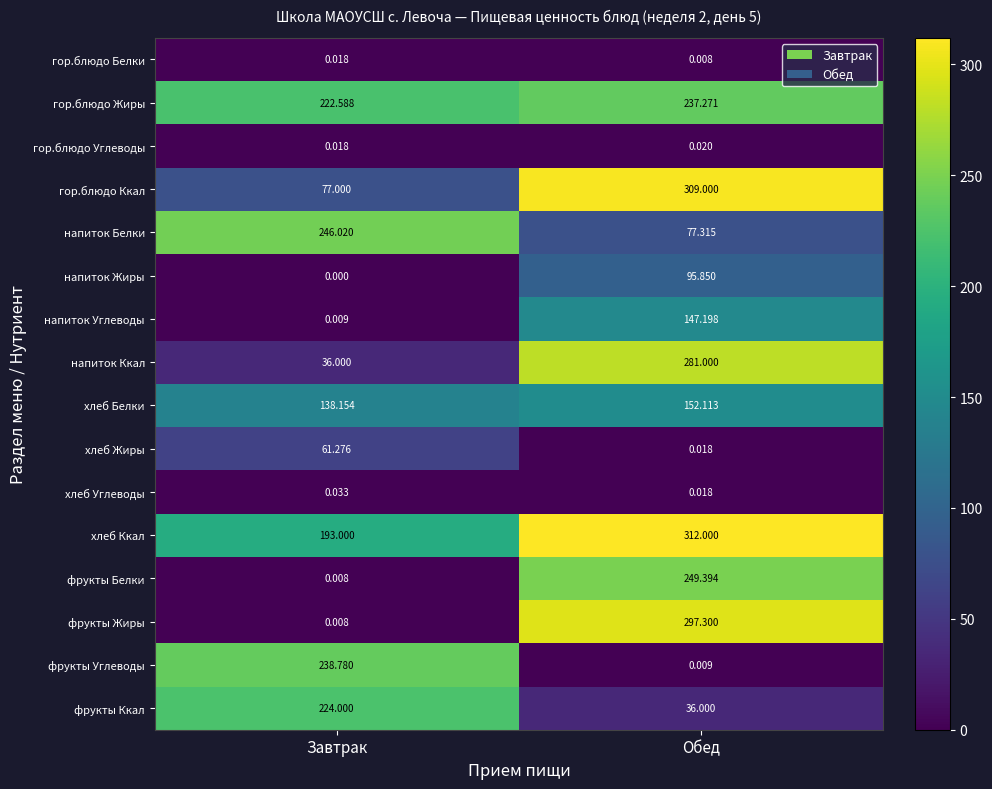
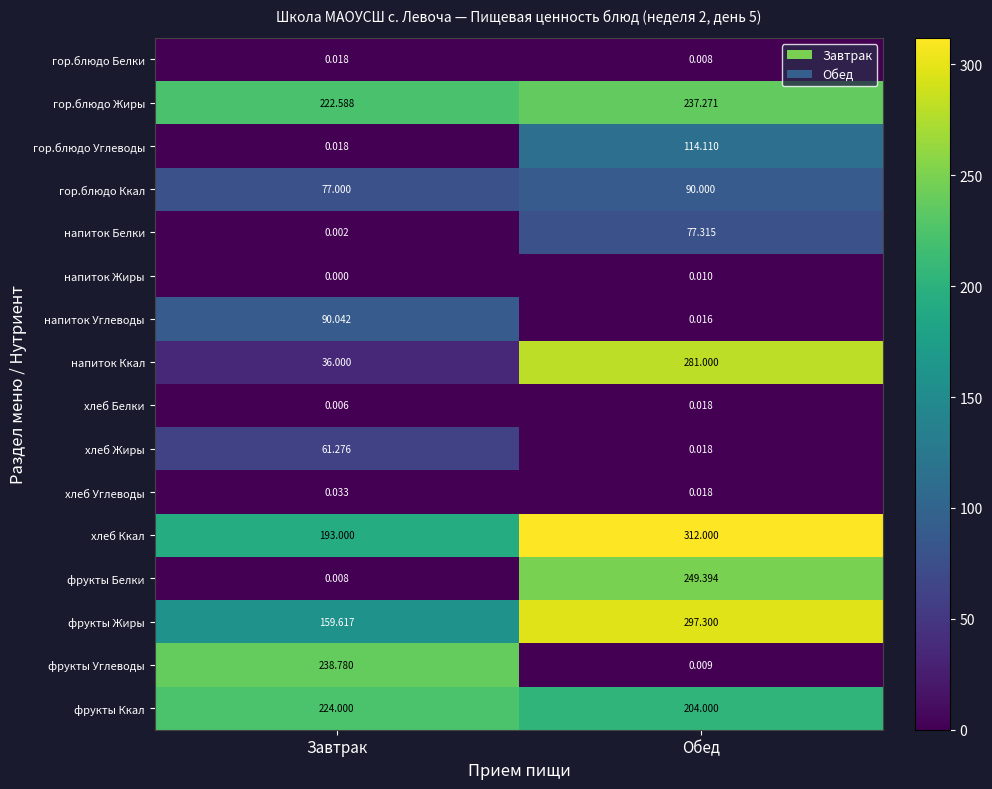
гор.блюдо Углеводы, Обед: 0.020 -> 114.110
гор.блюдо Ккал, Обед: 309.000 -> 90.000
напиток Белки, Завтрак: 246.020 -> 0.002
напиток Жиры, Обед: 95.850 -> 0.010
напиток Углеводы, Завтрак: 0.009 -> 90.042
напиток Углеводы, Обед: 147.198 -> 0.016
хлеб Белки, Завтрак: 138.154 -> 0.006
хлеб Белки, Обед: 152.113 -> 0.018
фрукты Жиры, Завтрак: 0.008 -> 159.617
фрукты Ккал, Обед: 36.000 -> 204.000
